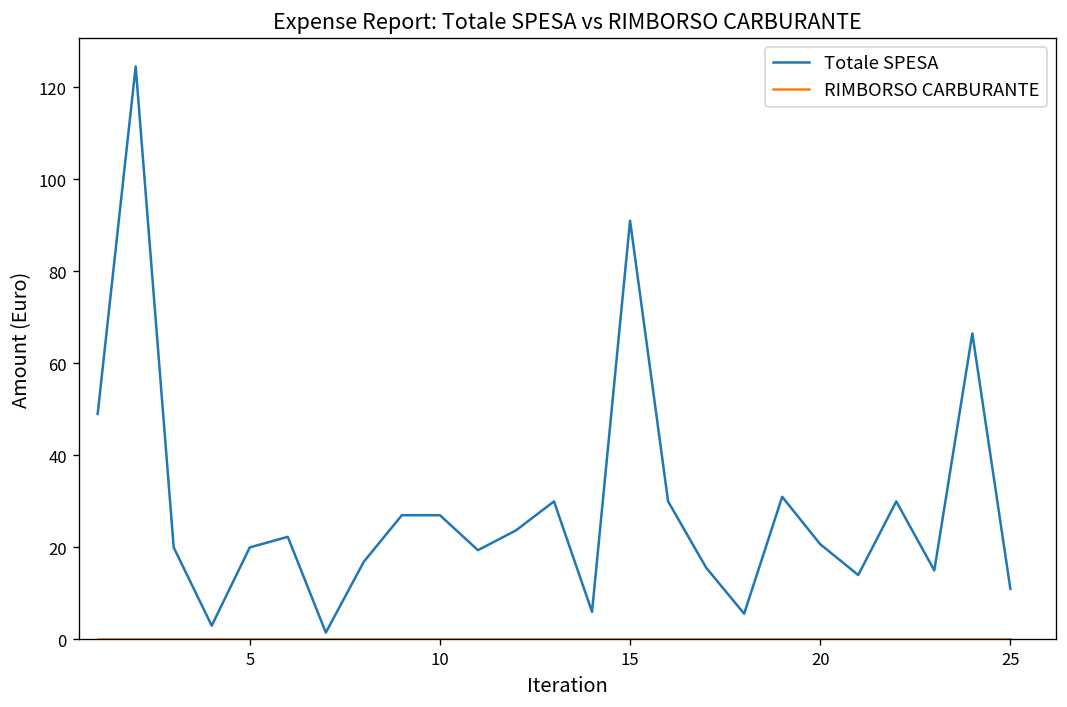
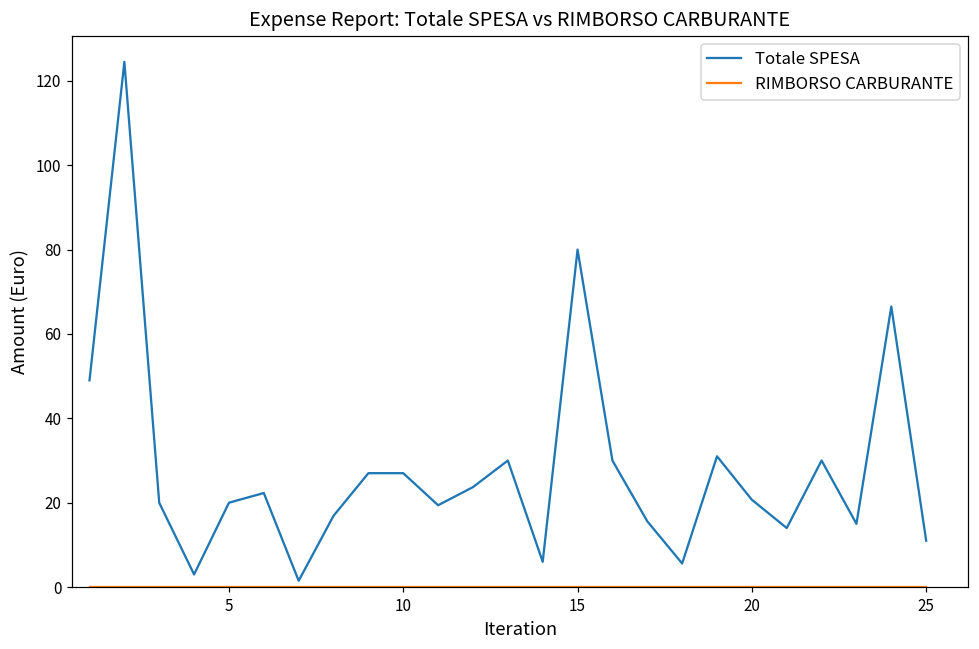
Totale SPESA, 15: 91 -> 80
